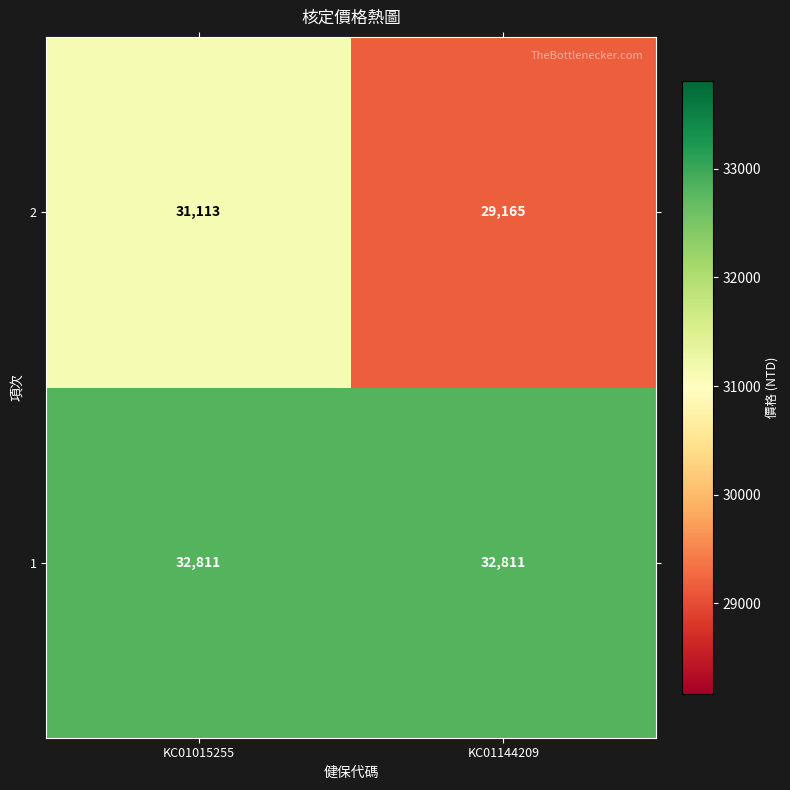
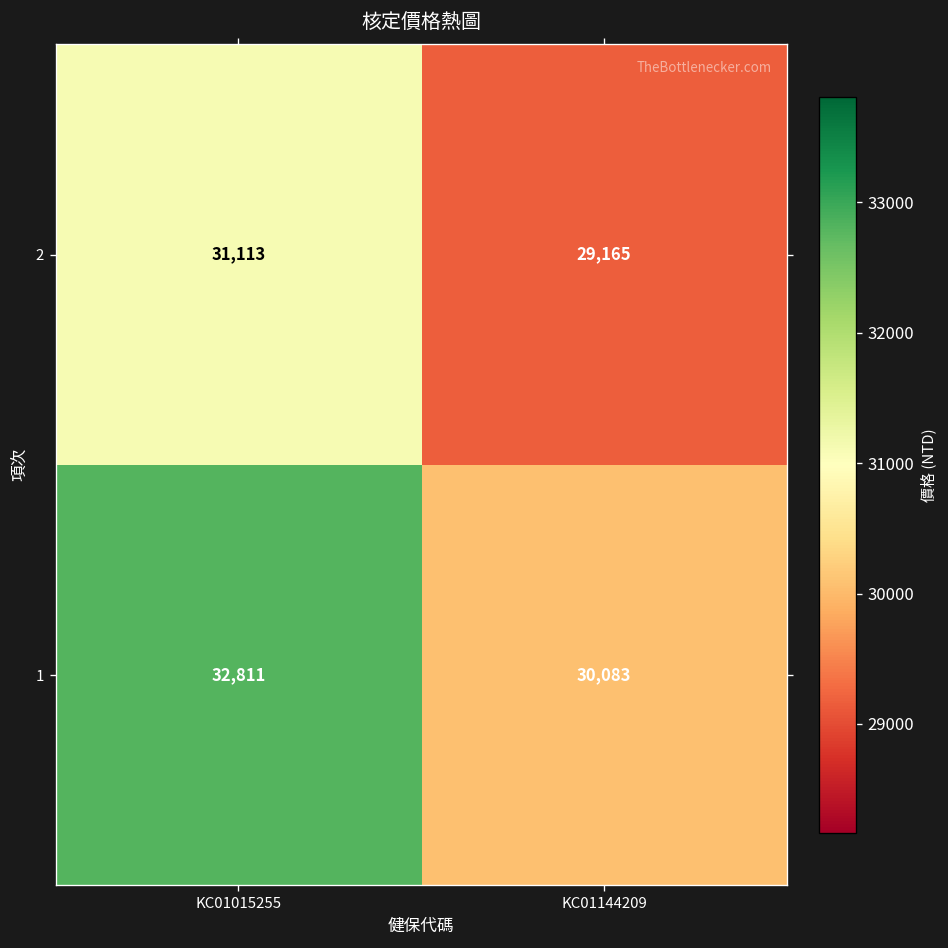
1, KC01144209: 32,811 -> 30,083
